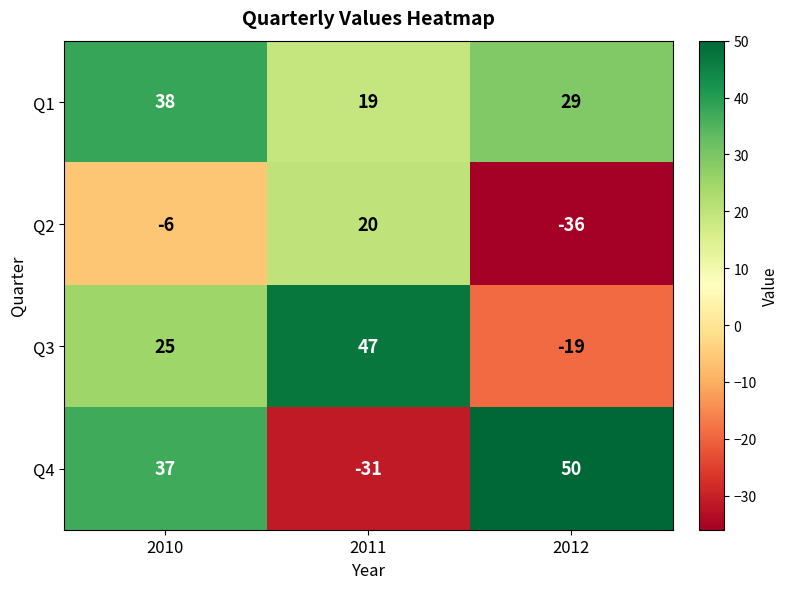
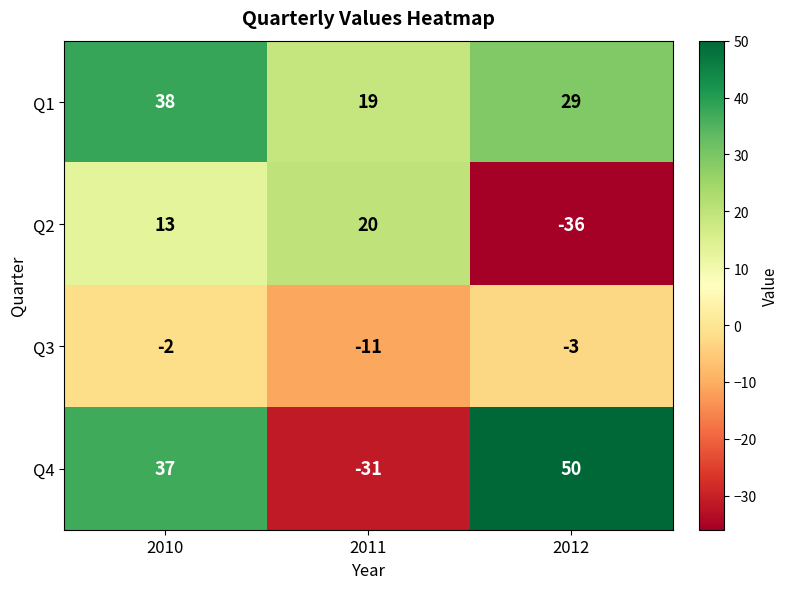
Q2, 2010: -6 -> 13
Q3, 2010: 25 -> -2
Q3, 2011: 47 -> -11
Q3, 2012: -19 -> -3
